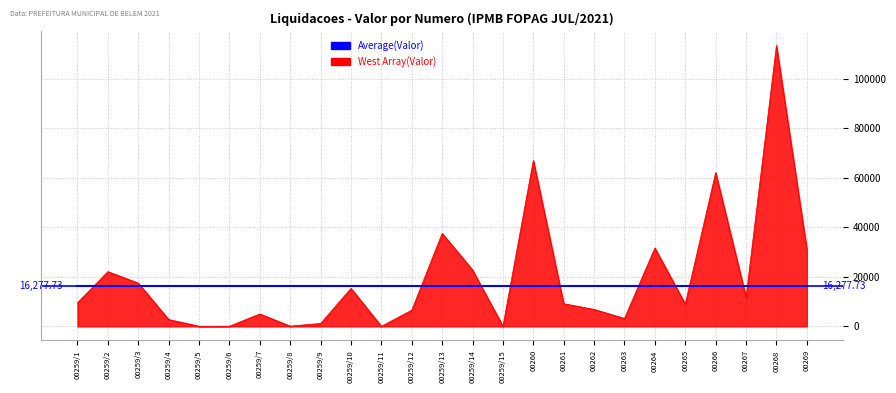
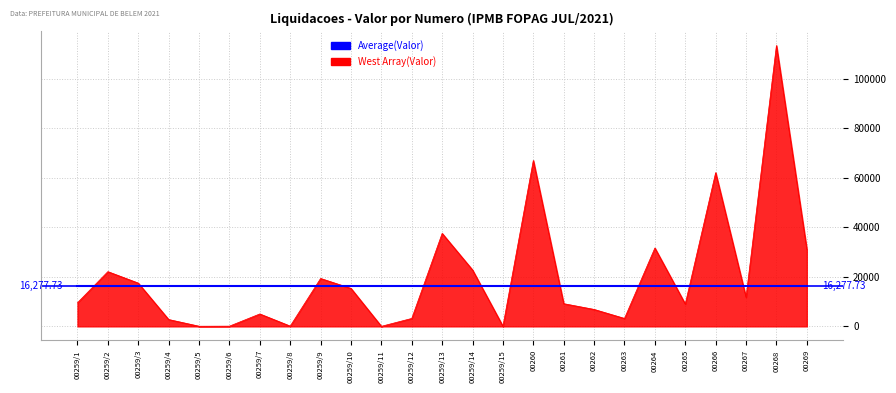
West Array(Valor), 00259/9: 1000 -> 19000
West Array(Valor), 00259/12: 7000 -> 3000
